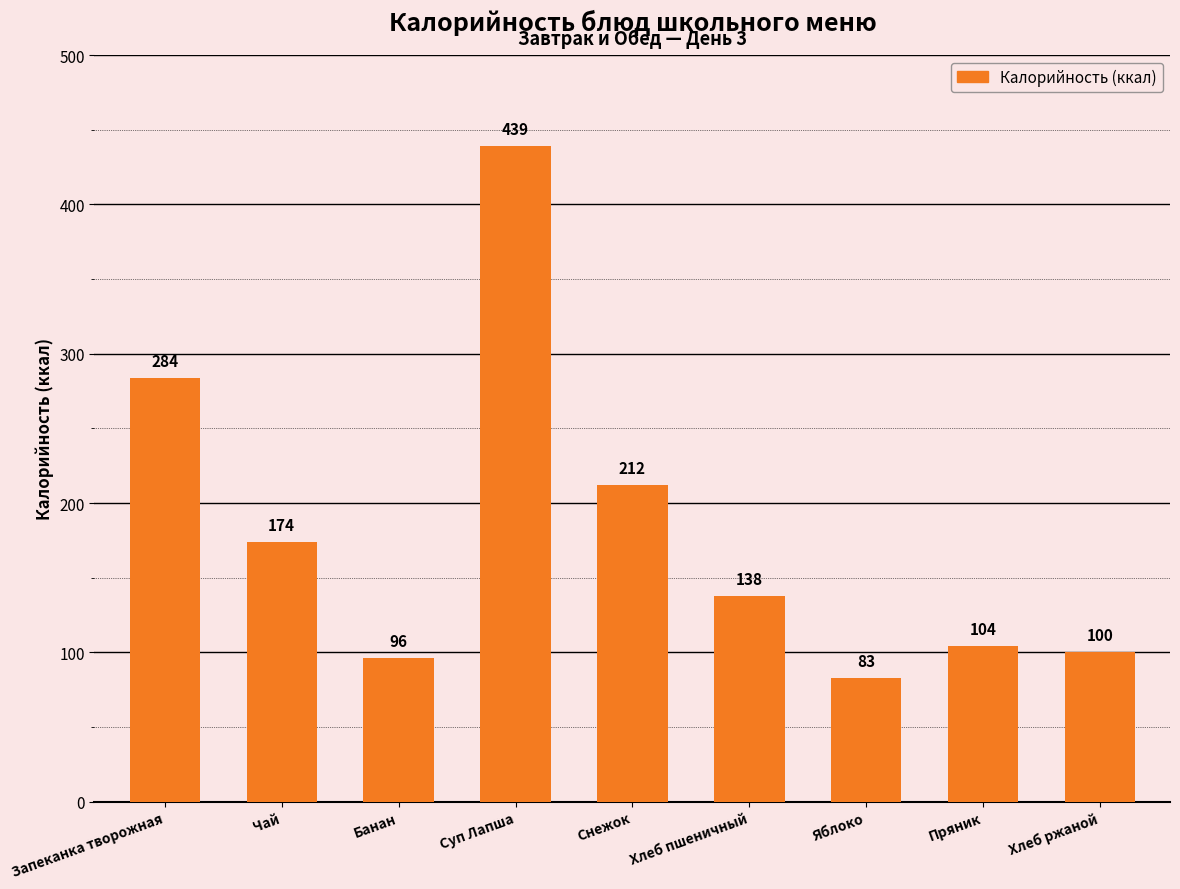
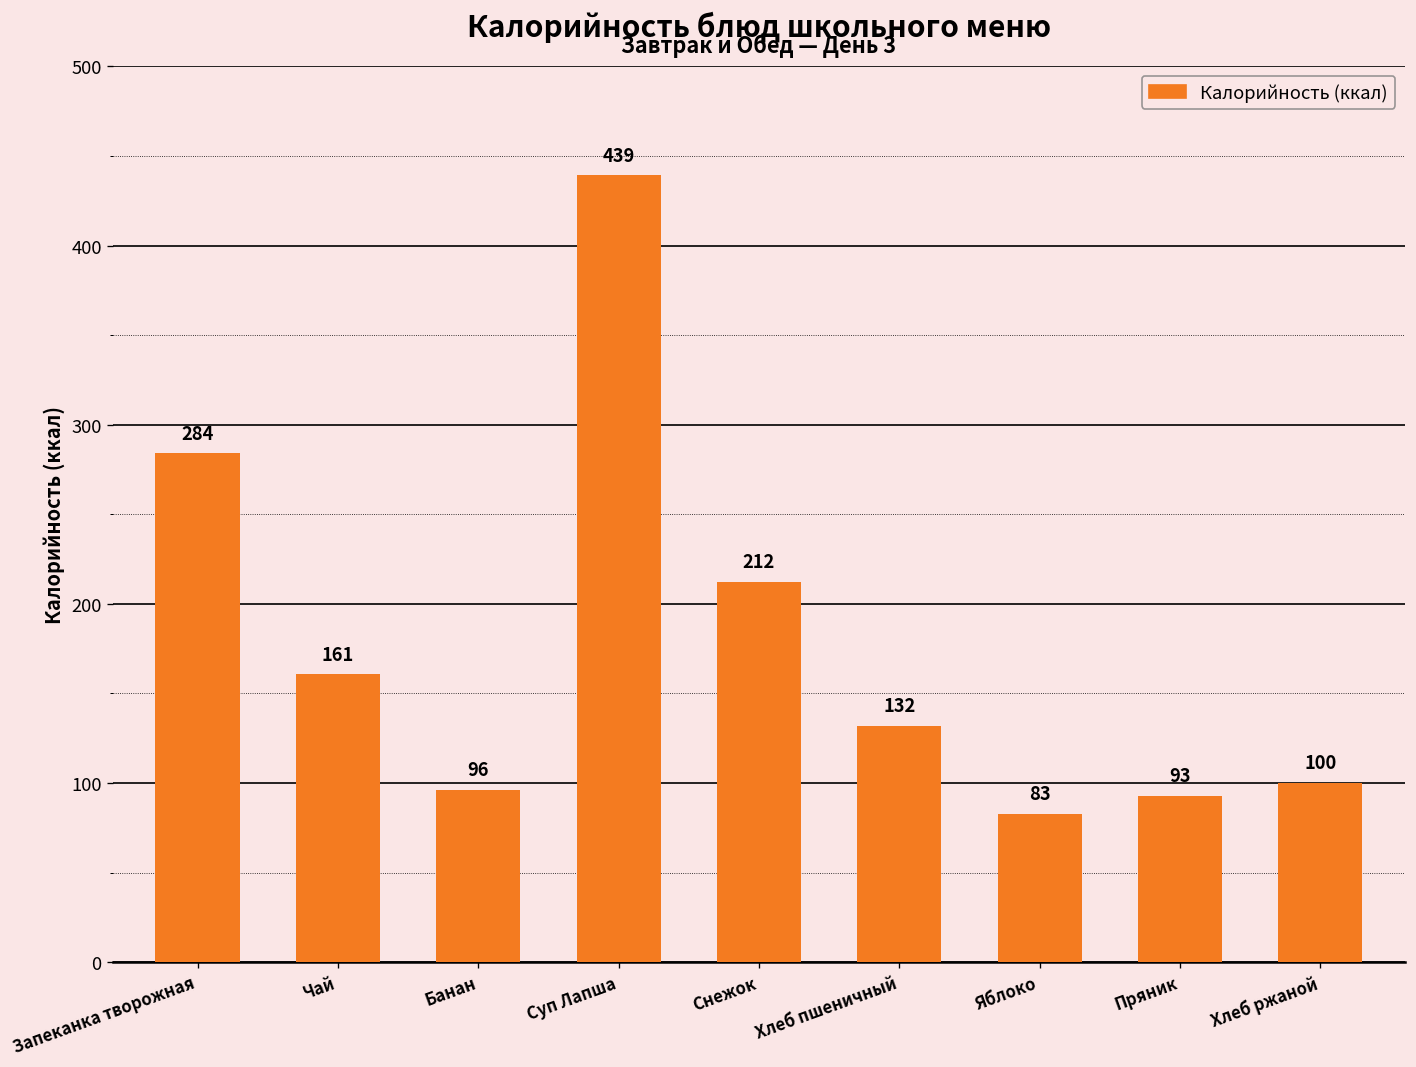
Чай: 174 -> 161
Хлеб пшеничный: 138 -> 132
Пряник: 104 -> 93
